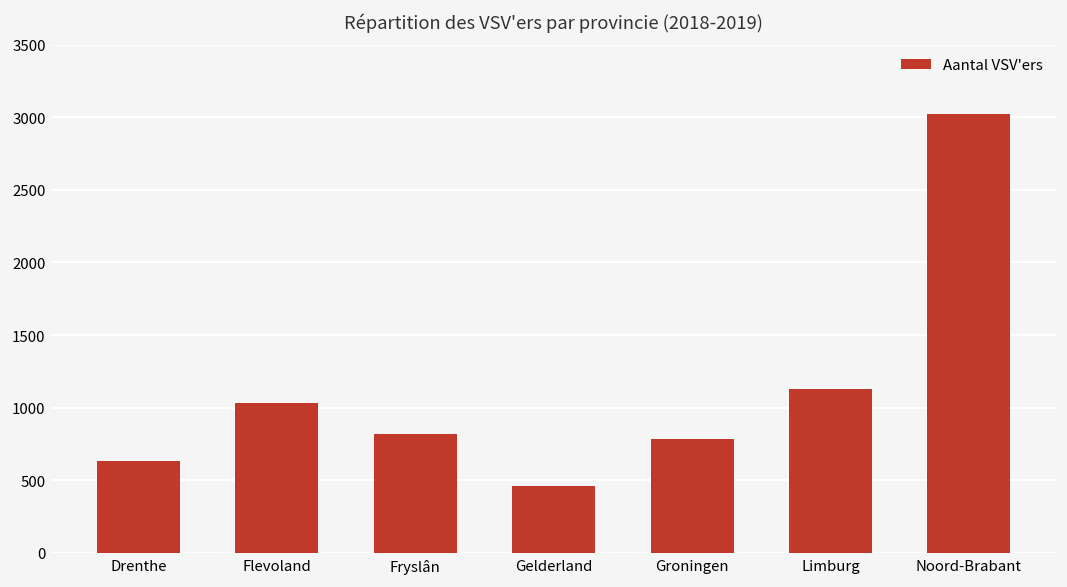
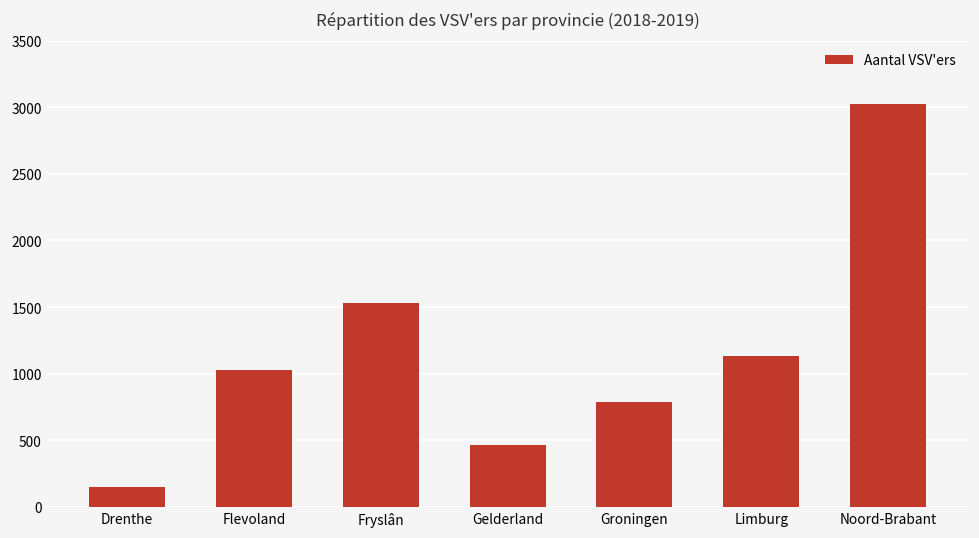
Drenthe: 630 -> 150
Fryslân: 820 -> 1530
